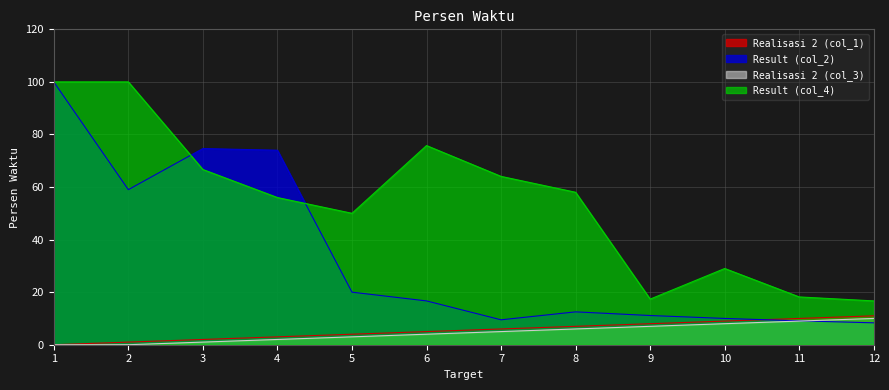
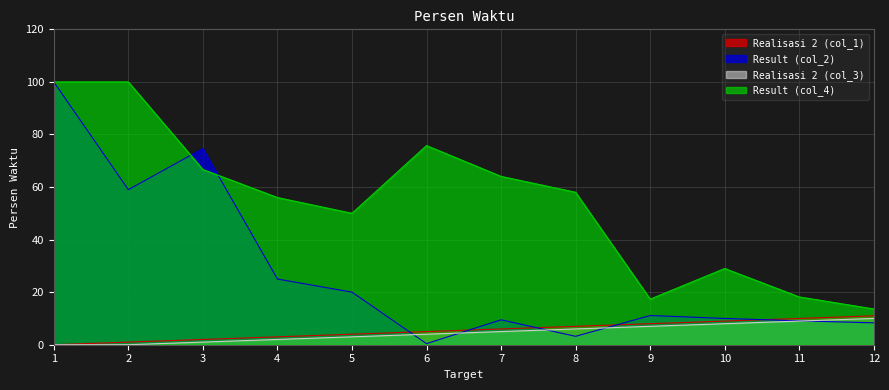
Result (col_2), 4: 74 -> 25
Result (col_2), 6: 17 -> 0
Result (col_2), 8: 13 -> 3
Result (col_4), 12: 17 -> 14
